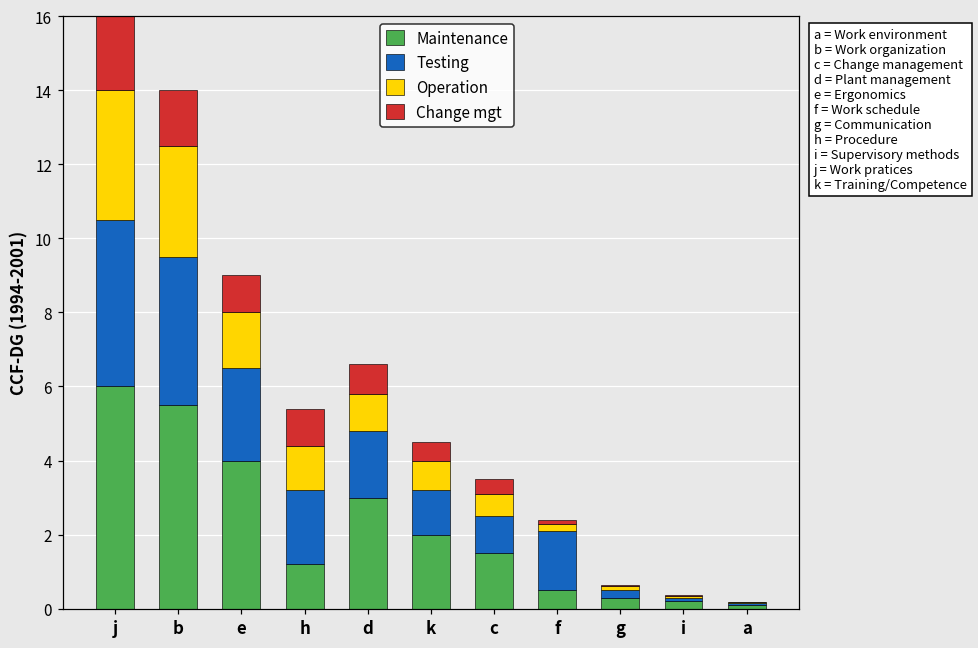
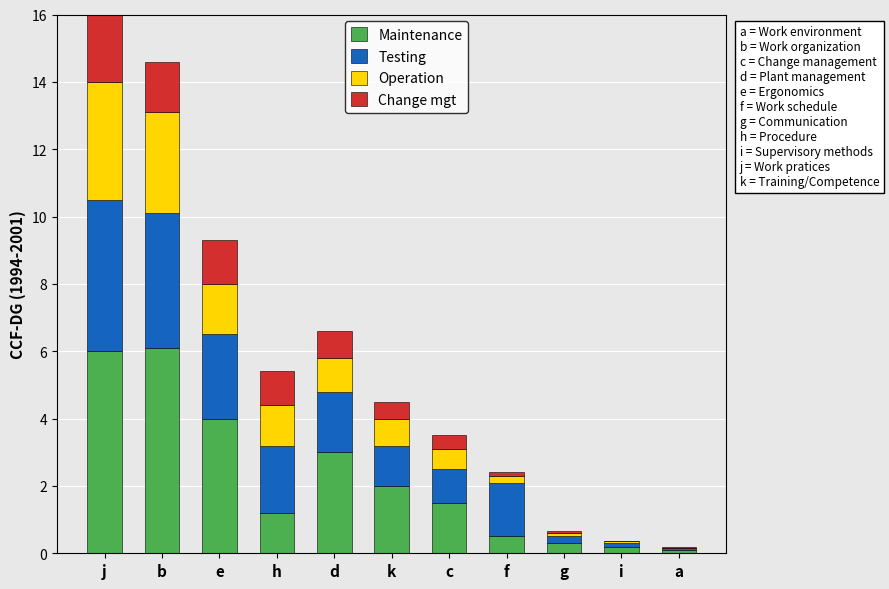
Maintenance, b: 5.5 -> 6.1
Change mgt, e: 1.0 -> 1.3
